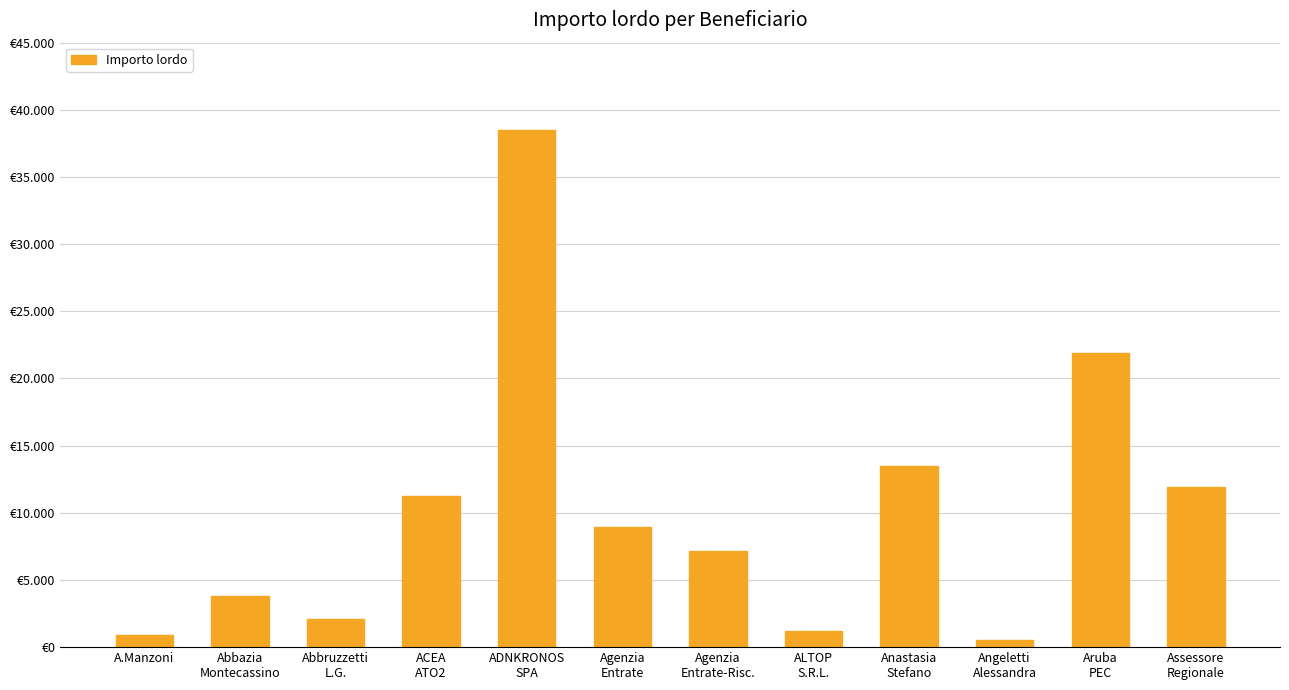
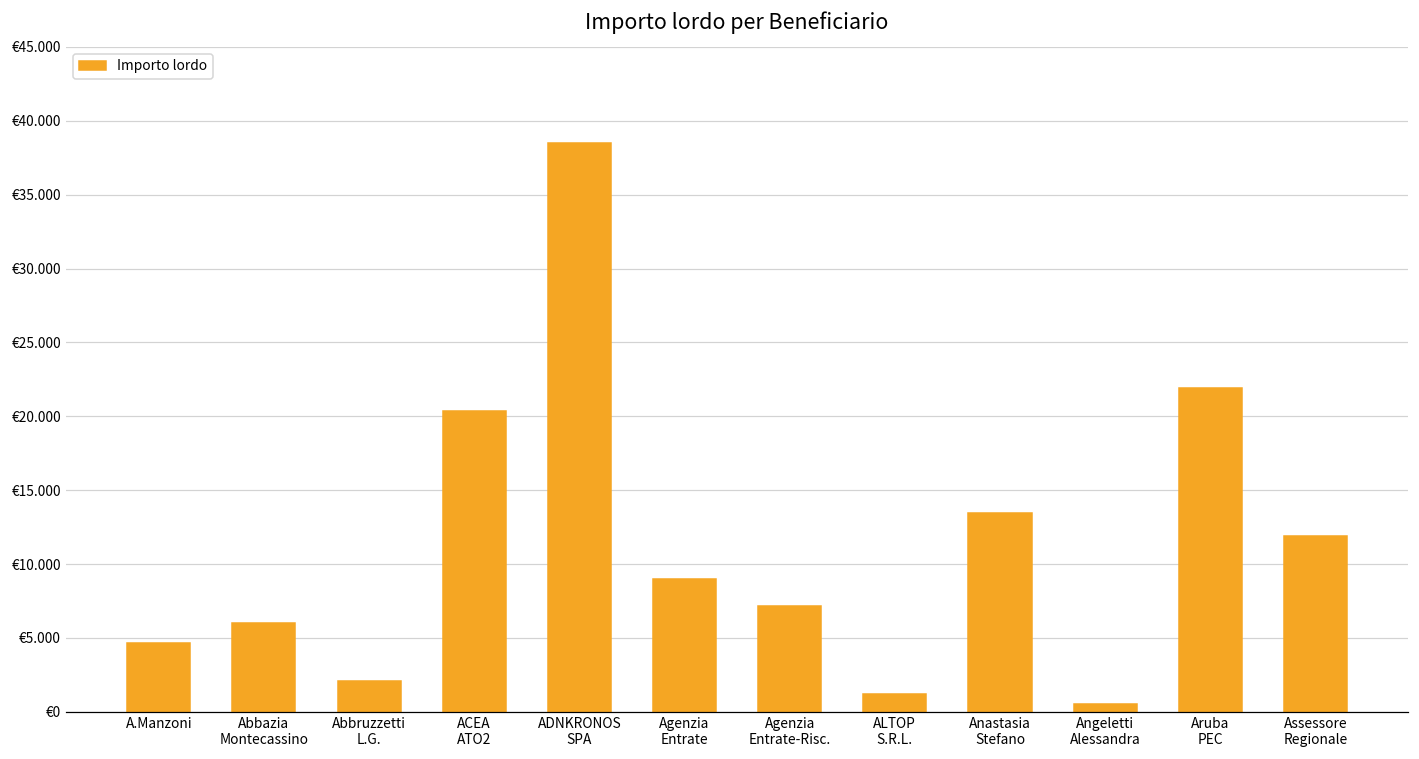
A.Manzoni: €0.9 -> €4.7
Abbazia Montecassino: €3.8 -> €6.0
ACEA ATO2: €11.2 -> €20.3
